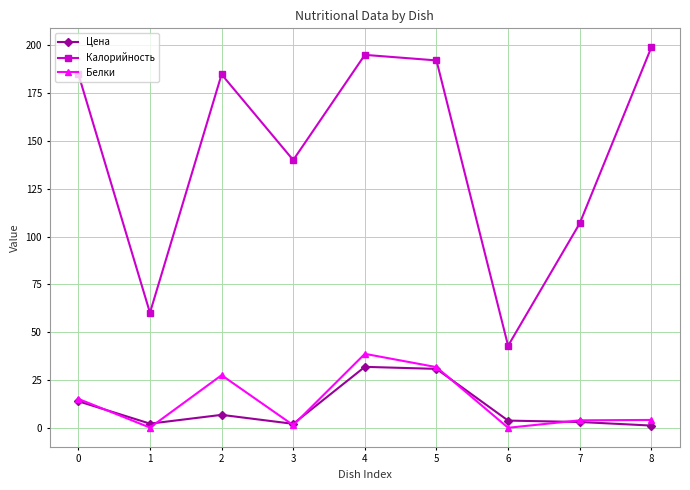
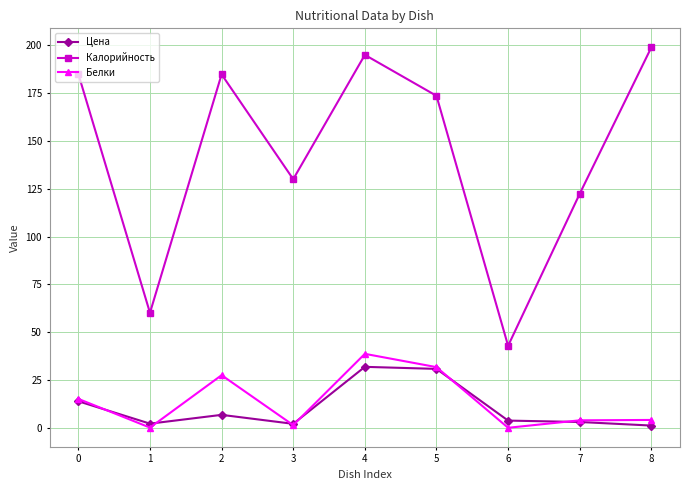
Калорийность, 3: 140 -> 130
Калорийность, 5: 192 -> 174
Калорийность, 7: 107 -> 122
